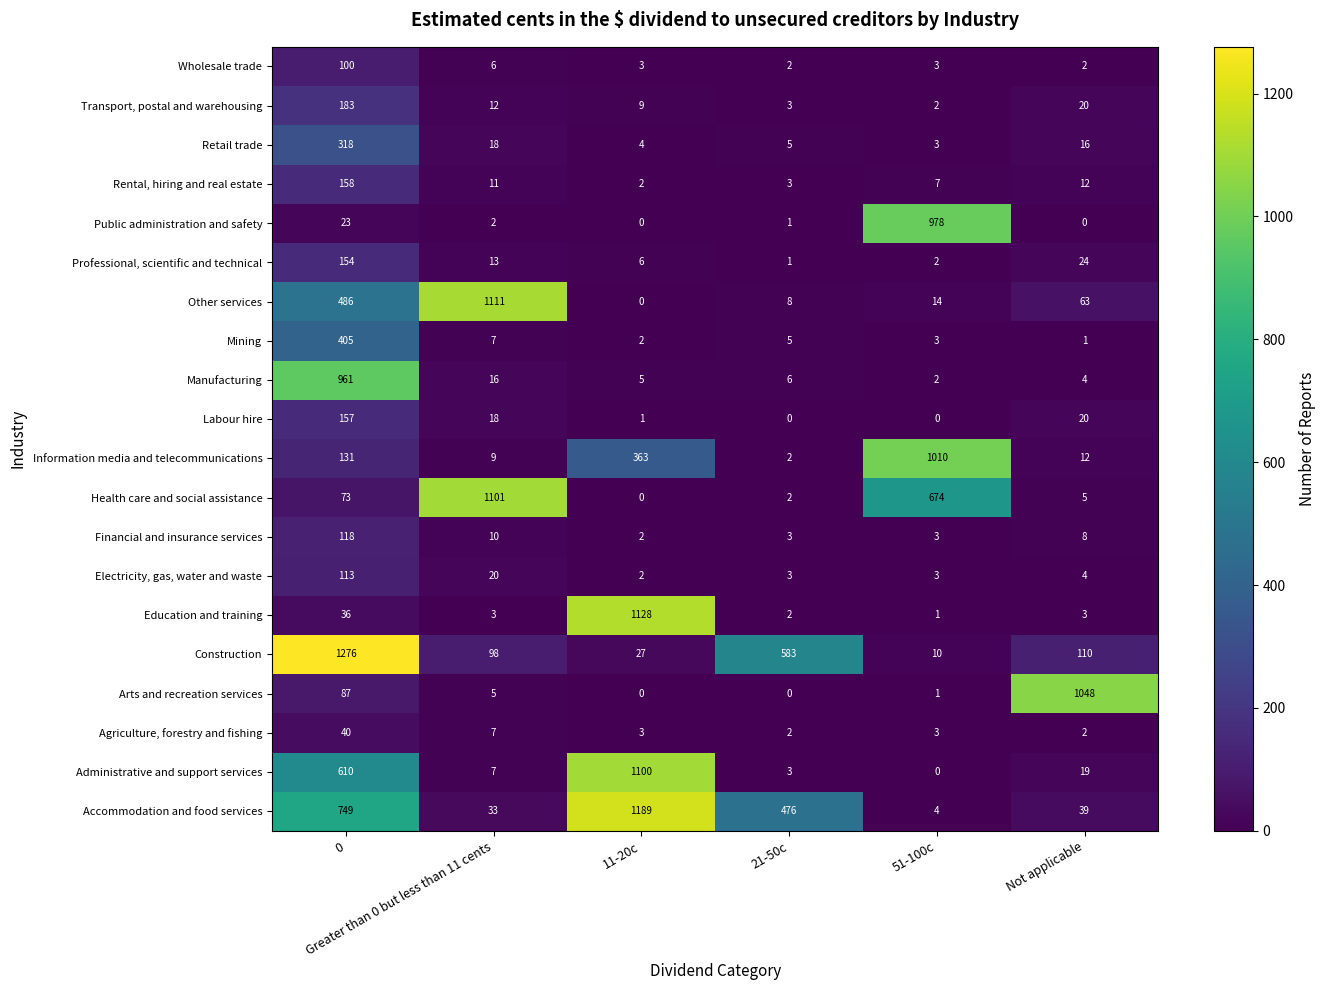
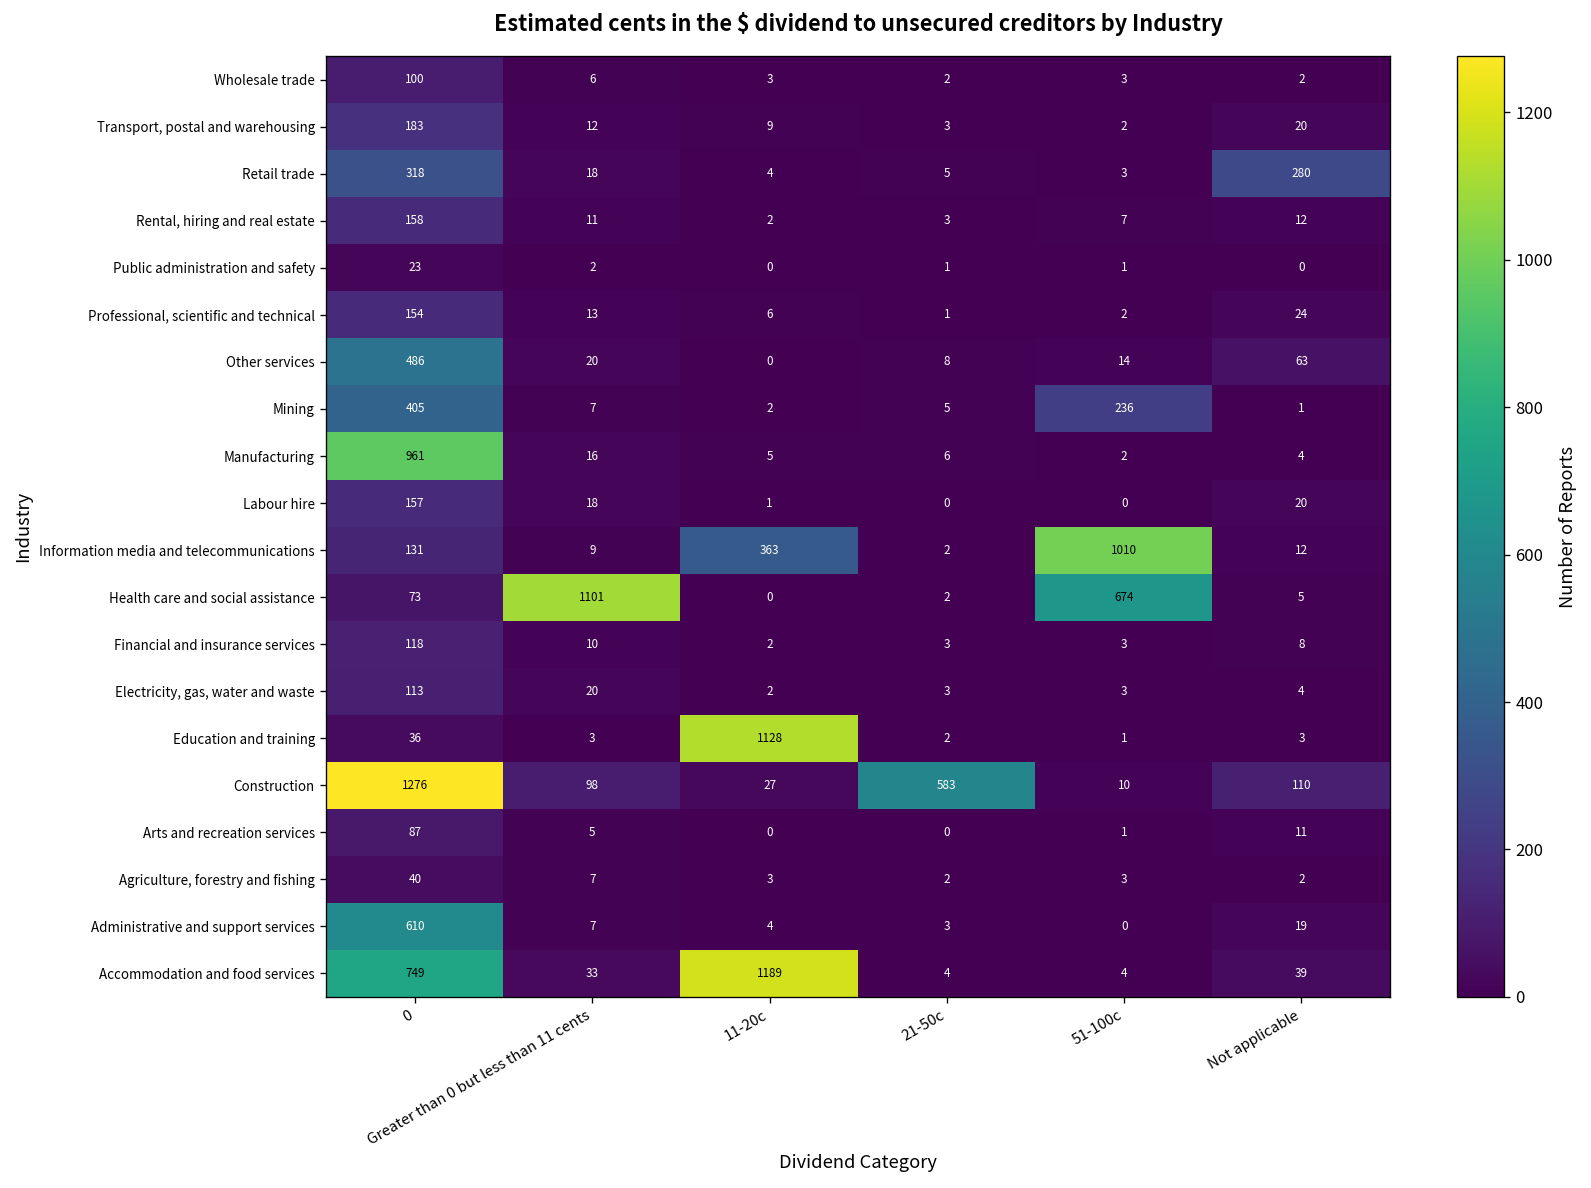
Retail trade, Not applicable: 16 -> 280
Public administration and safety, 51-100c: 978 -> 1
Other services, Greater than 0 but less than 11 cents: 1111 -> 20
Mining, 51-100c: 3 -> 236
Arts and recreation services, Not applicable: 1048 -> 11
Administrative and support services, 11-20c: 1100 -> 4
Accommodation and food services, 21-50c: 476 -> 4
